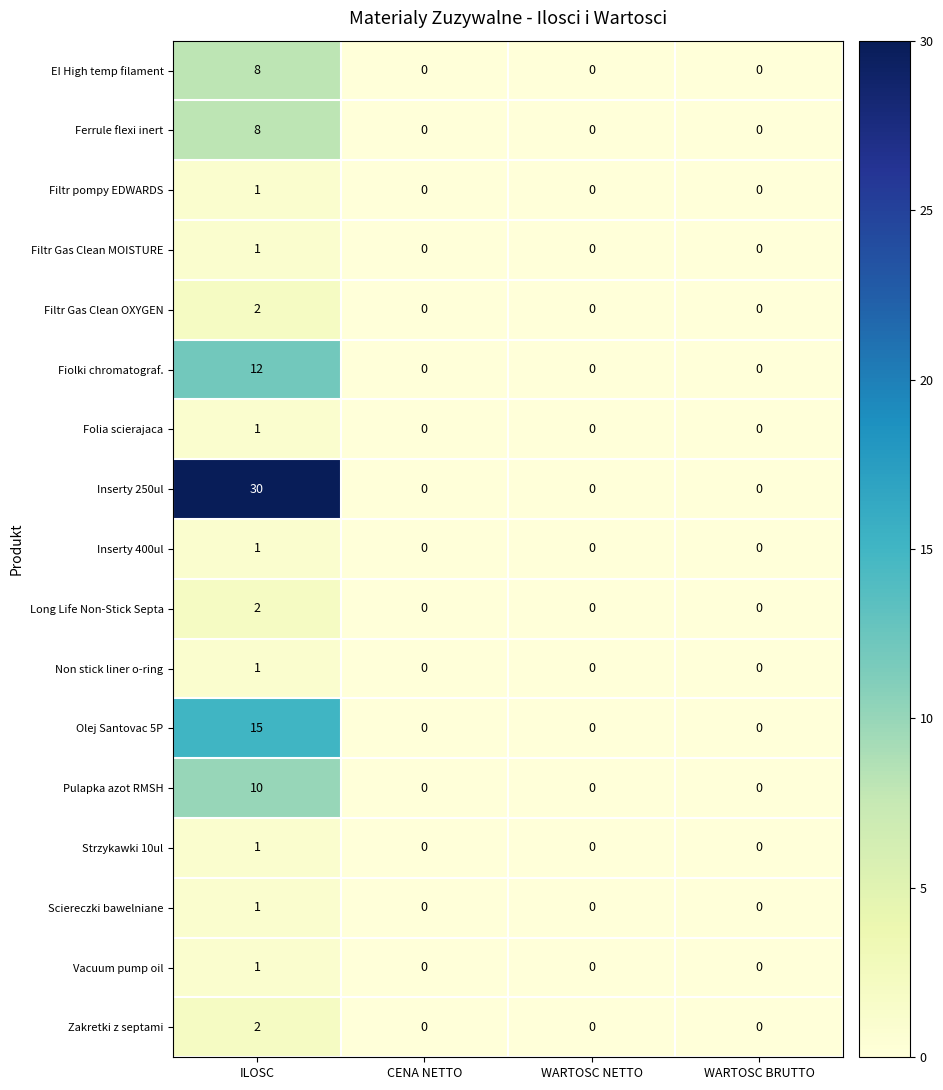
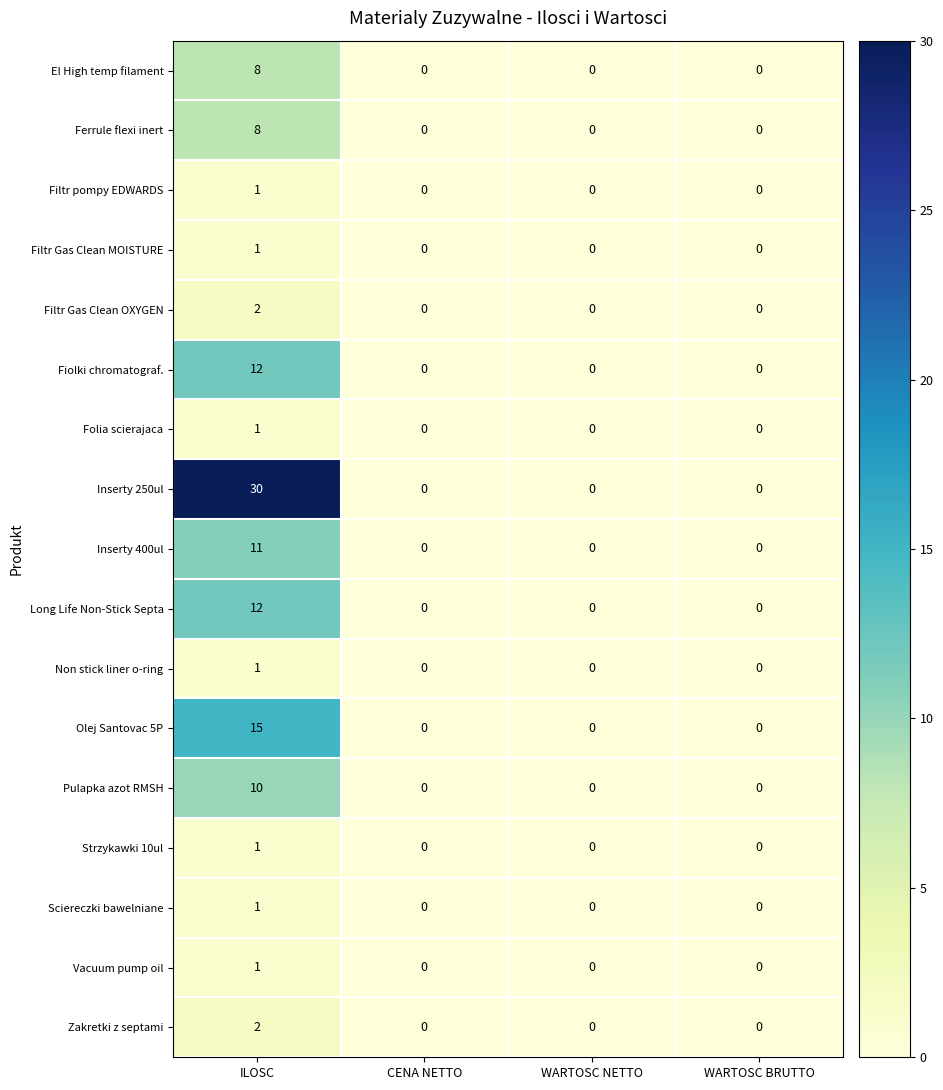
Inserty 400ul, ILOSC: 1 -> 11
Long Life Non-Stick Septa, ILOSC: 2 -> 12
